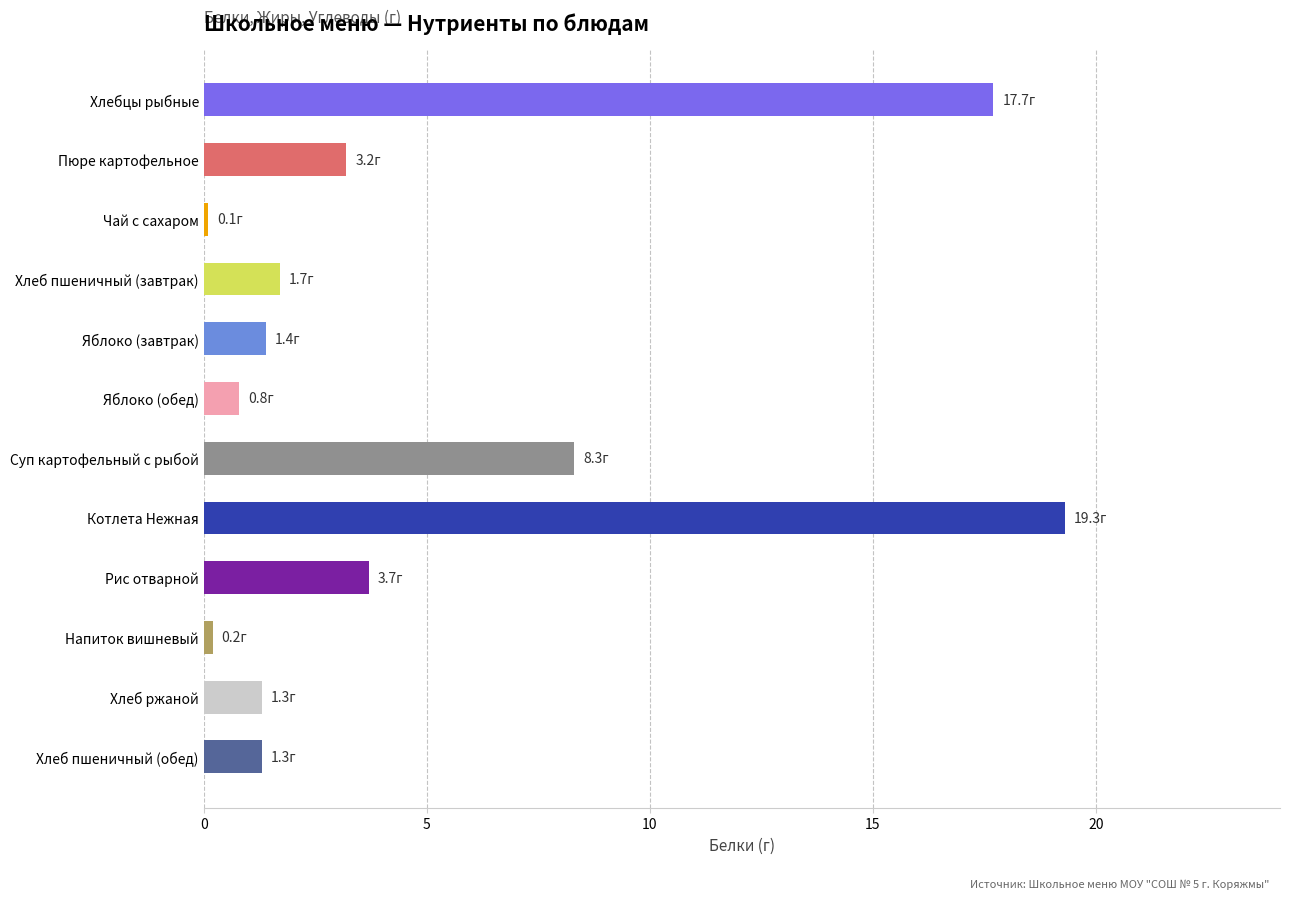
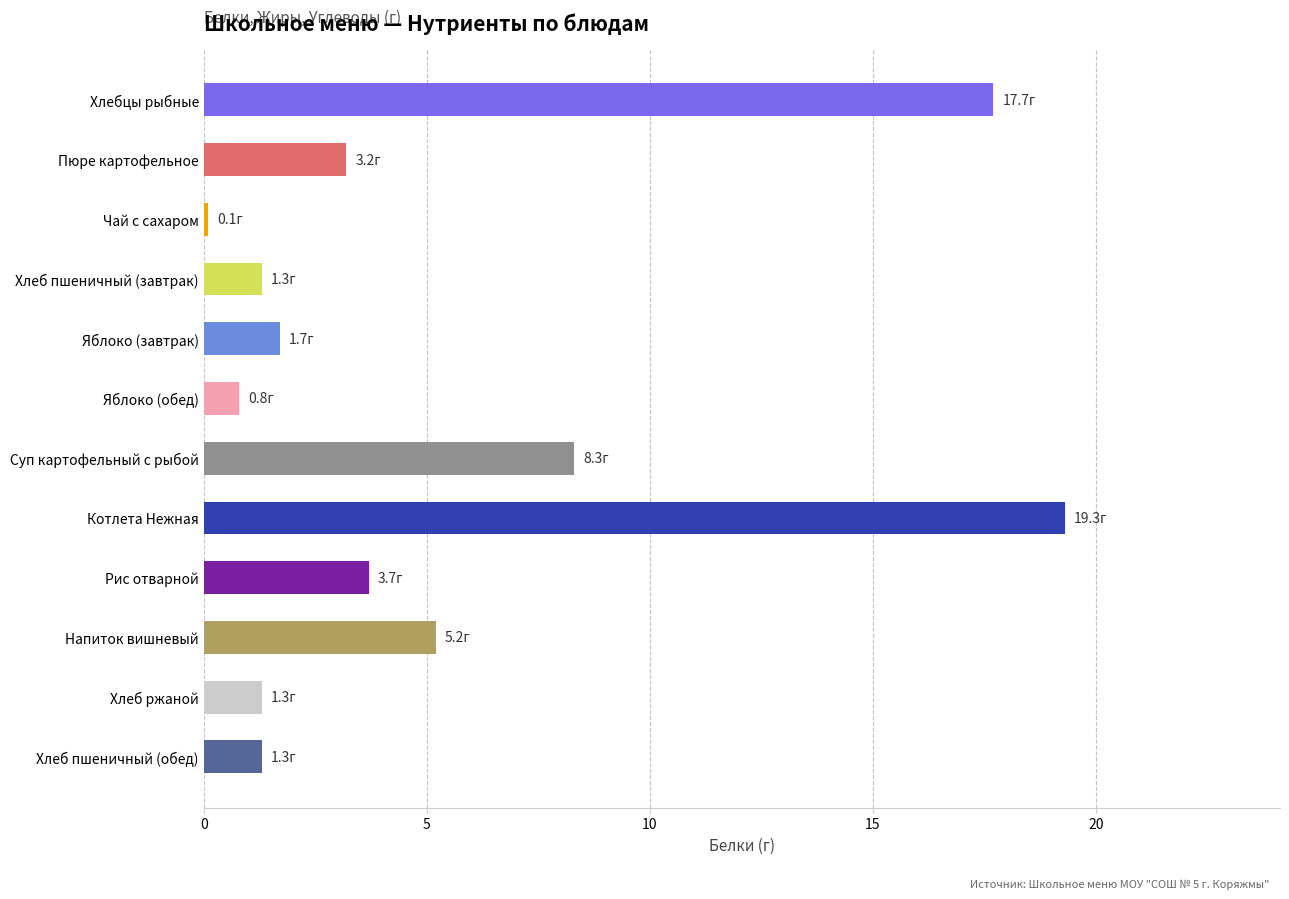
Хлеб пшеничный (завтрак): 1.7г -> 1.3г
Яблоко (завтрак): 1.4г -> 1.7г
Напиток вишневый: 0.2г -> 5.2г
